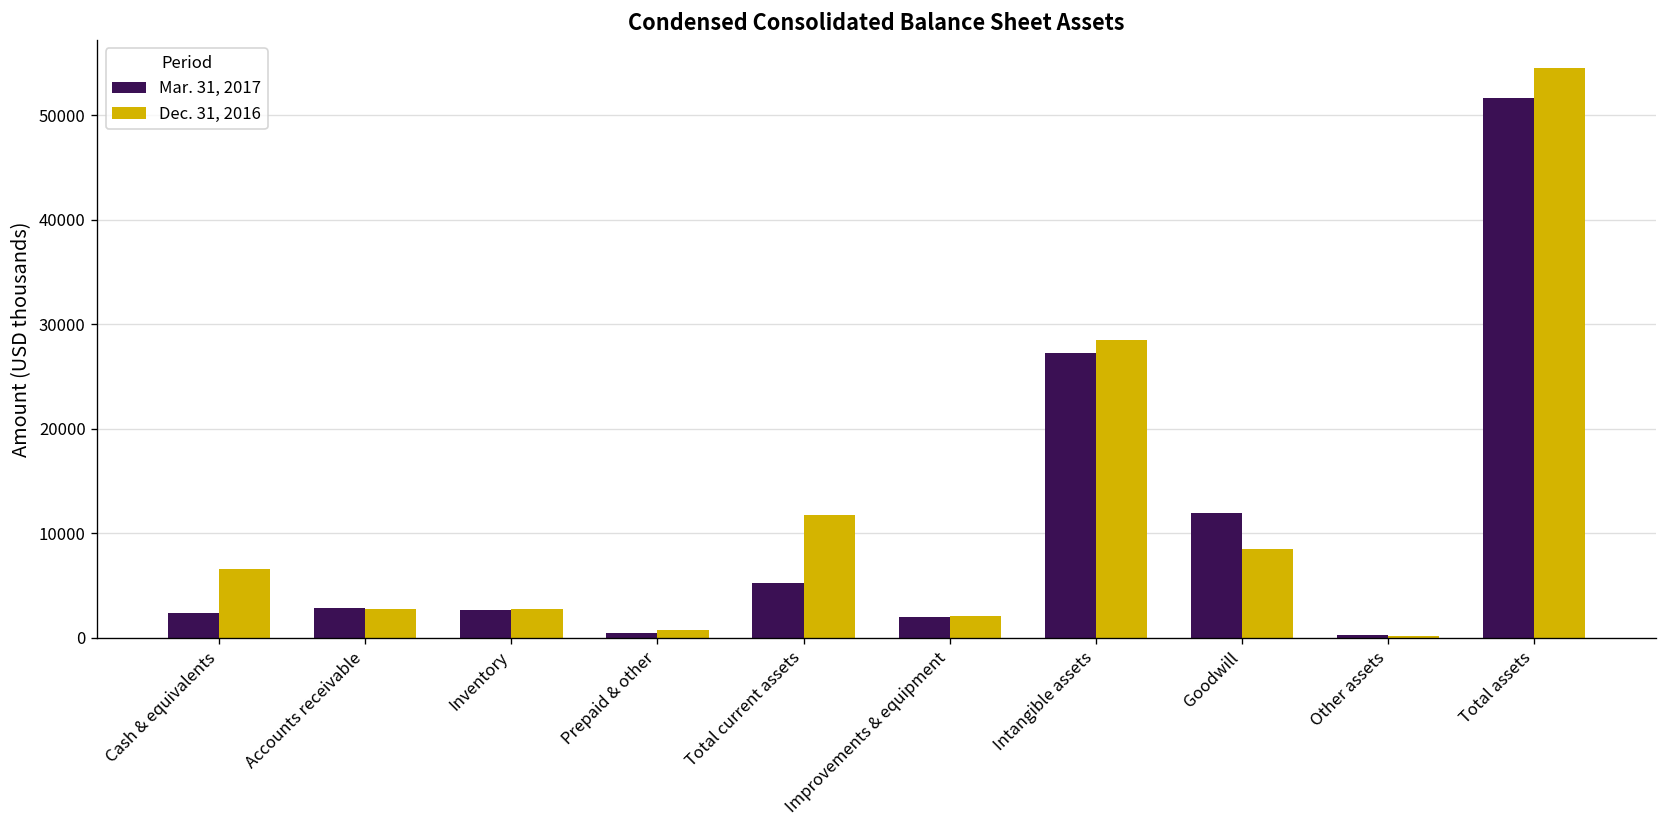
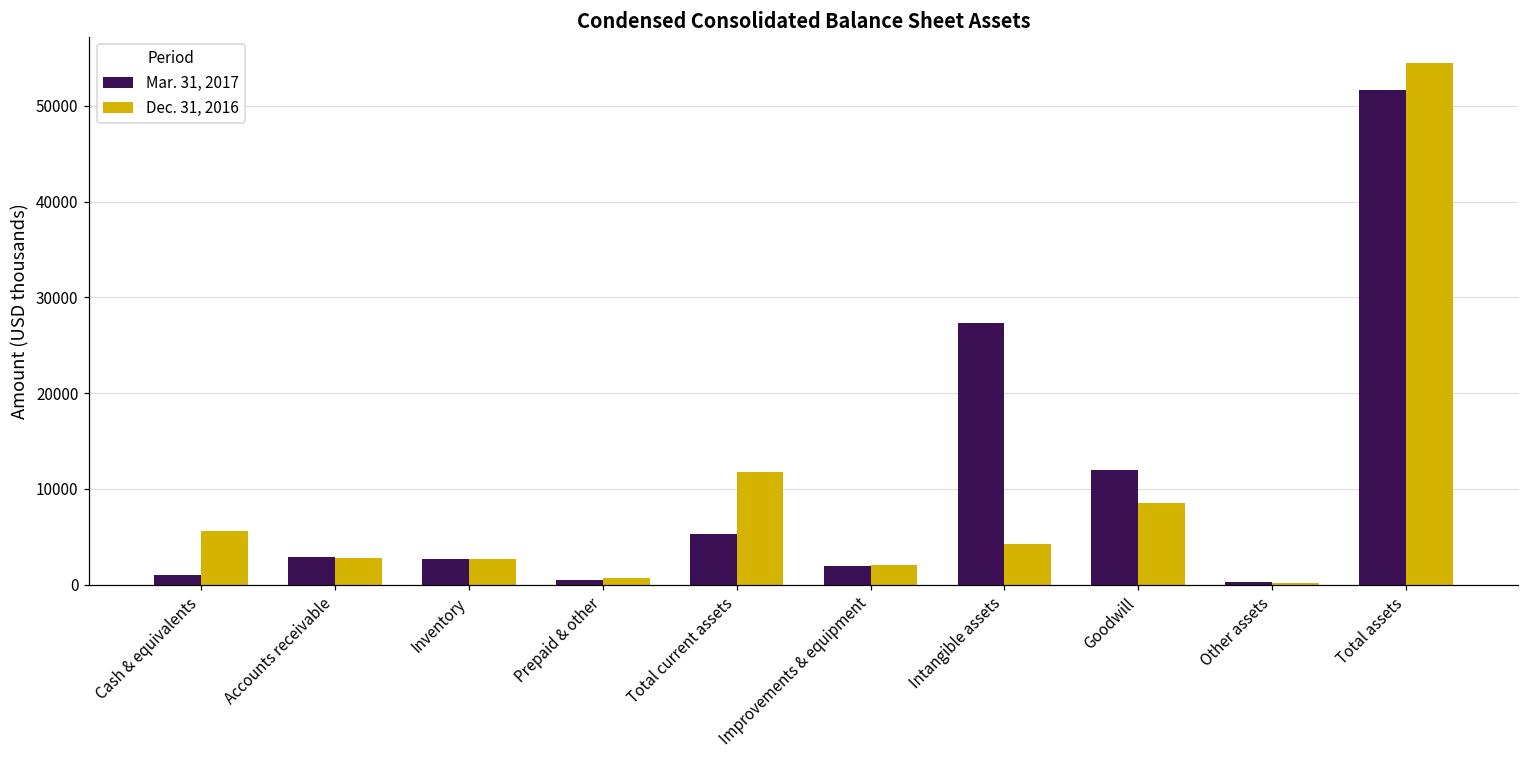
Mar. 31, 2017, Cash & equivalents: 2000 -> 1000
Dec. 31, 2016, Cash & equivalents: 7000 -> 6000
Dec. 31, 2016, Intangible assets: 28000 -> 4000
